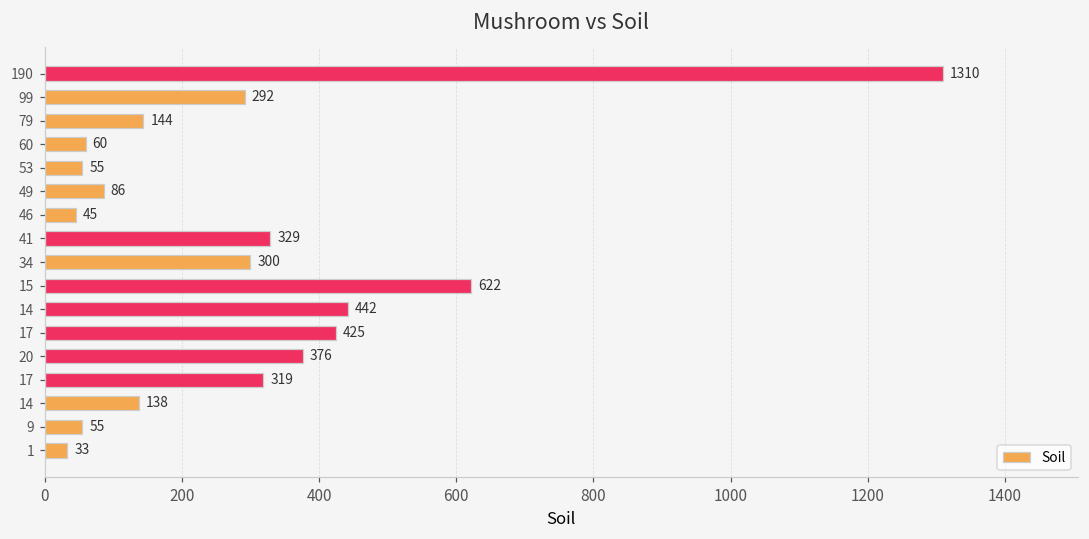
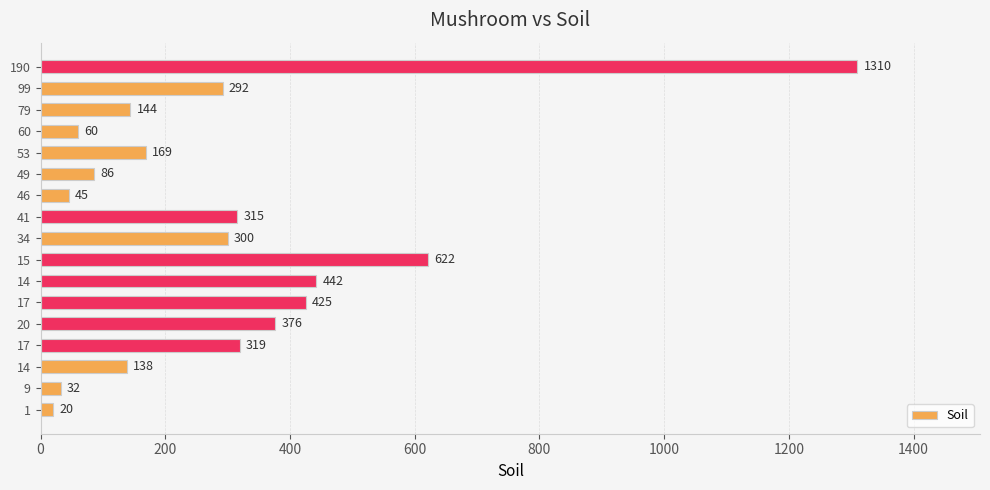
53: 55 -> 169
41: 329 -> 315
9: 55 -> 32
1: 33 -> 20
